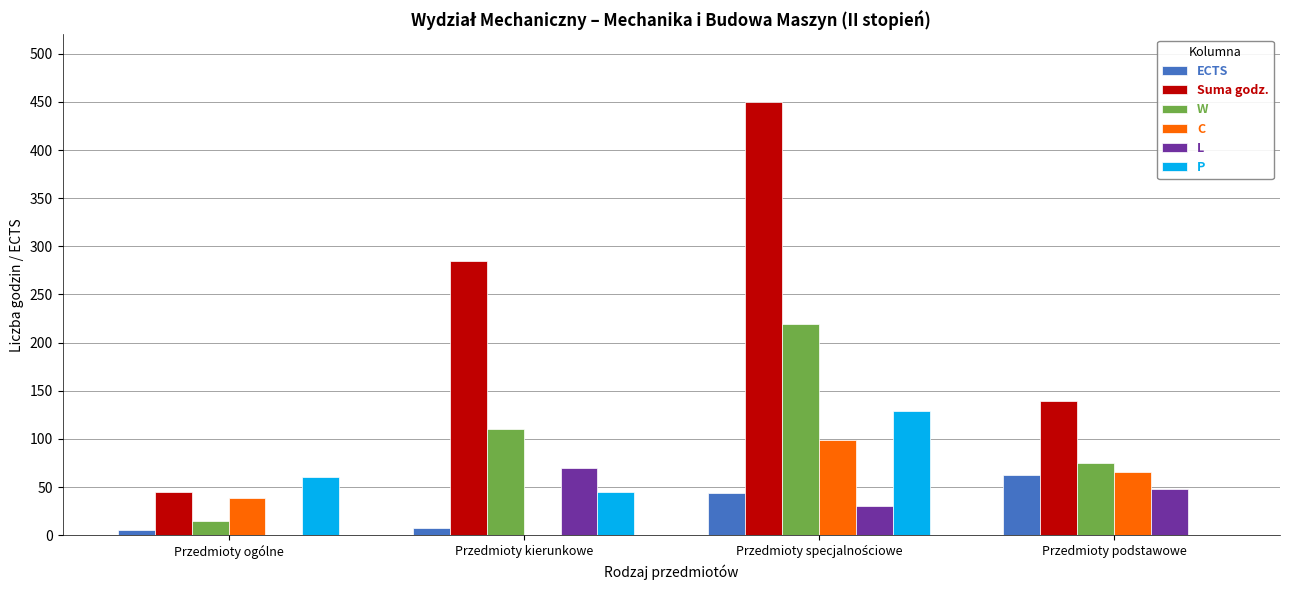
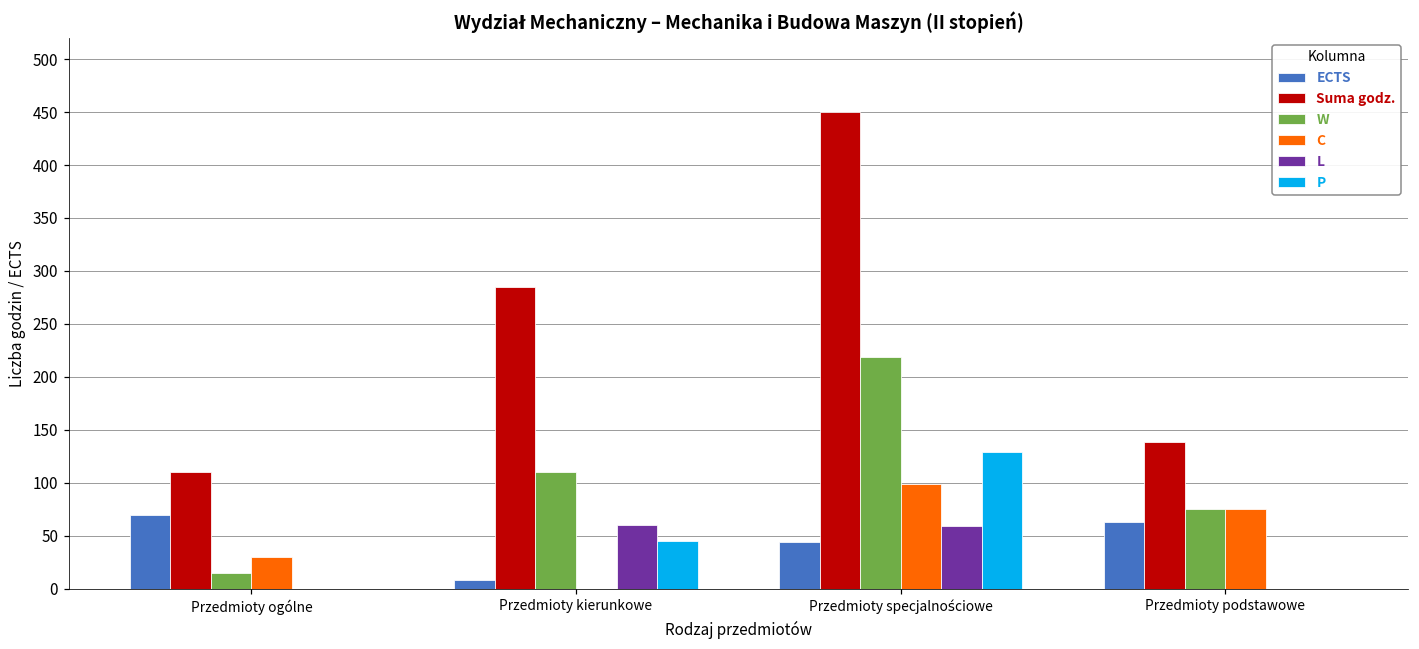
ECTS, Przedmioty ogólne: 10 -> 70
Suma godz., Przedmioty ogólne: 50 -> 110
C, Przedmioty ogólne: 40 -> 30
P, Przedmioty ogólne: 60 -> 0
L, Przedmioty kierunkowe: 70 -> 60
L, Przedmioty specjalnościowe: 30 -> 60
C, Przedmioty podstawowe: 70 -> 80
L, Przedmioty podstawowe: 50 -> 0
